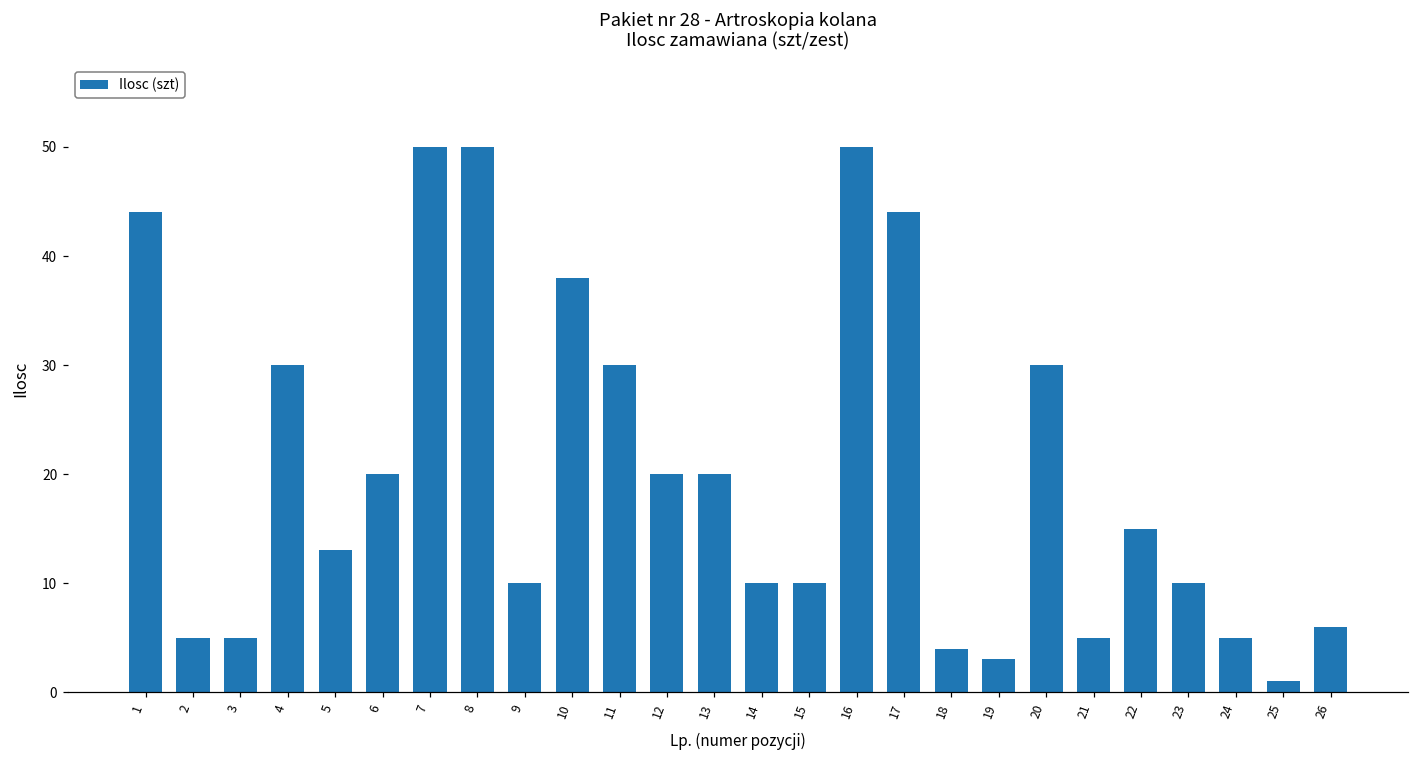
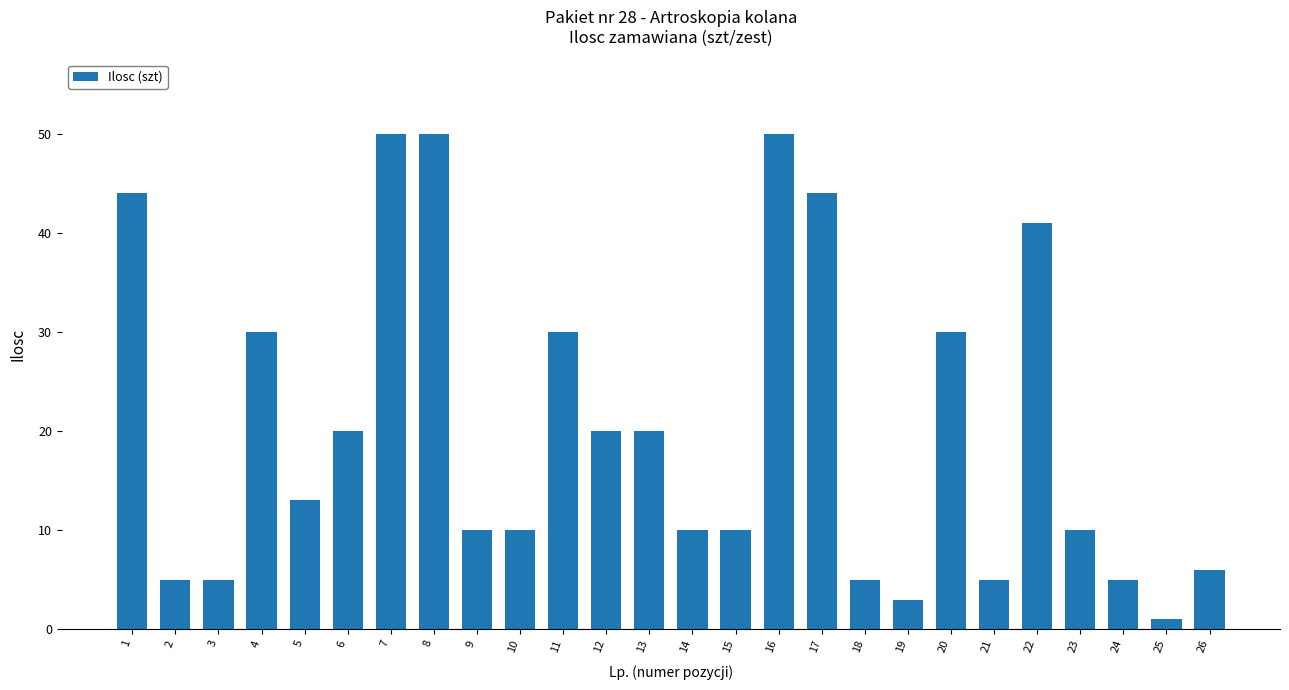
10: 38 -> 10
18: 4 -> 5
22: 15 -> 41
